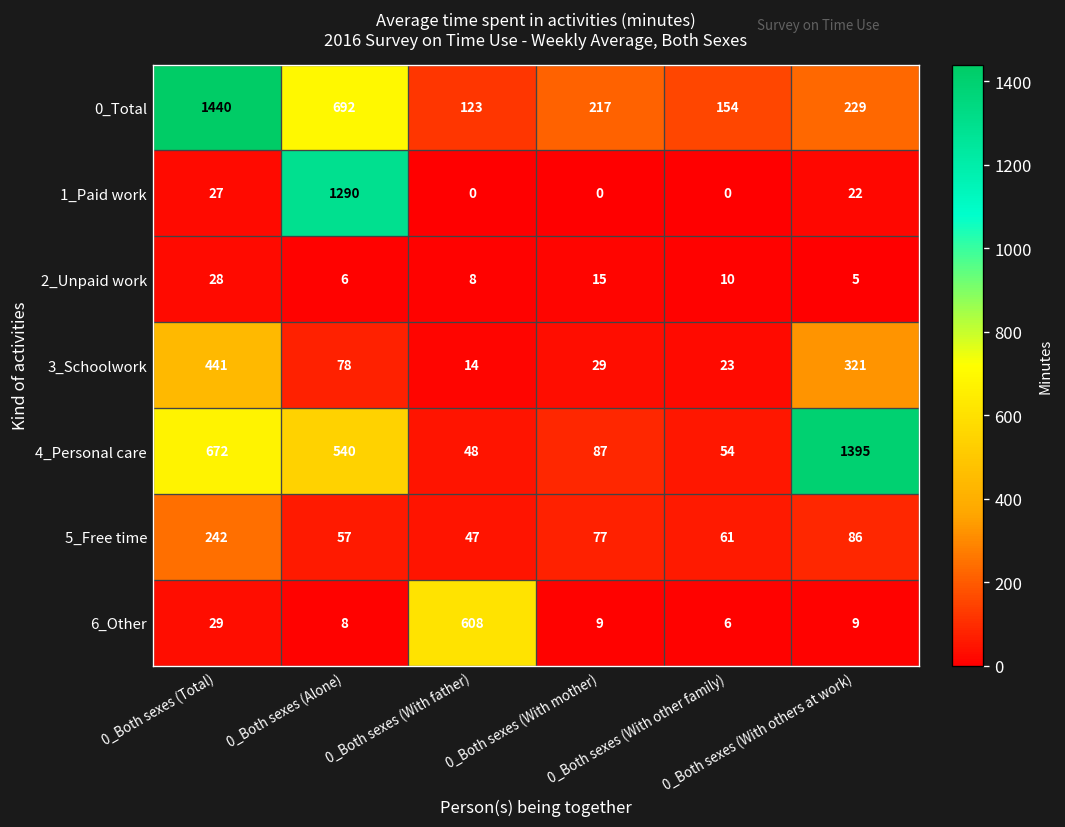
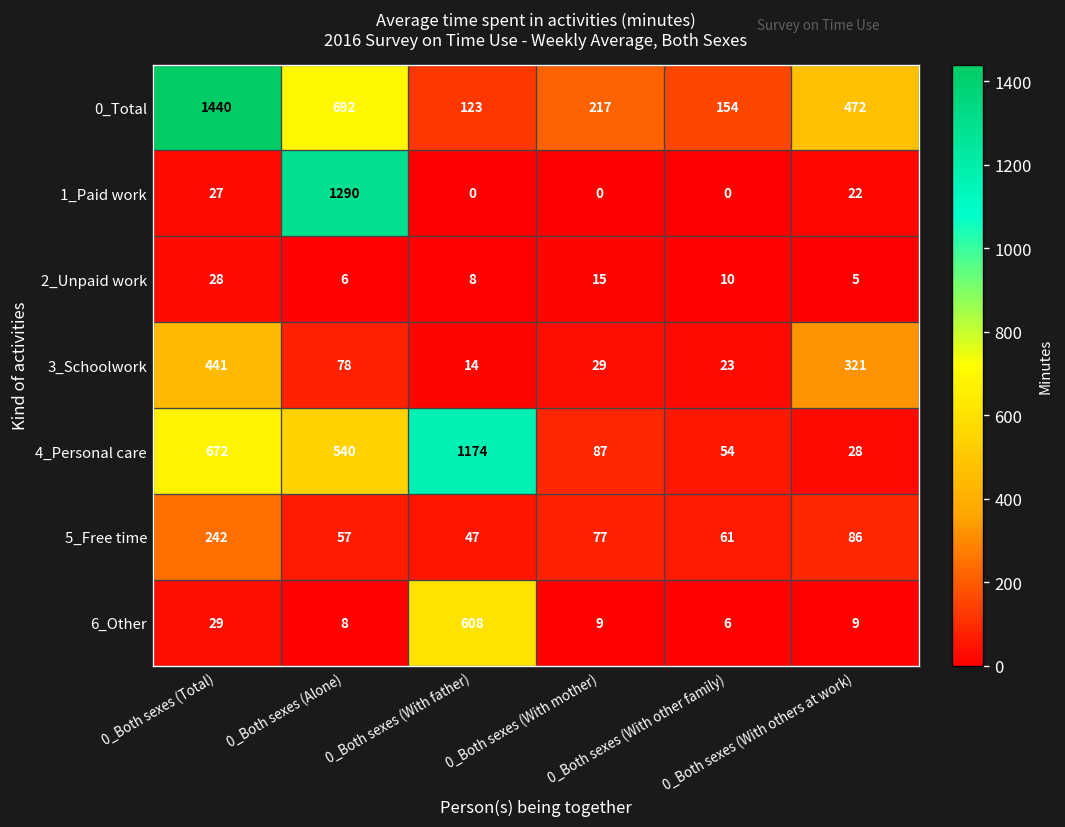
0_Total, 0_Both sexes (With others at work): 229 -> 472
4_Personal care, 0_Both sexes (With father): 48 -> 1174
4_Personal care, 0_Both sexes (With others at work): 1395 -> 28
